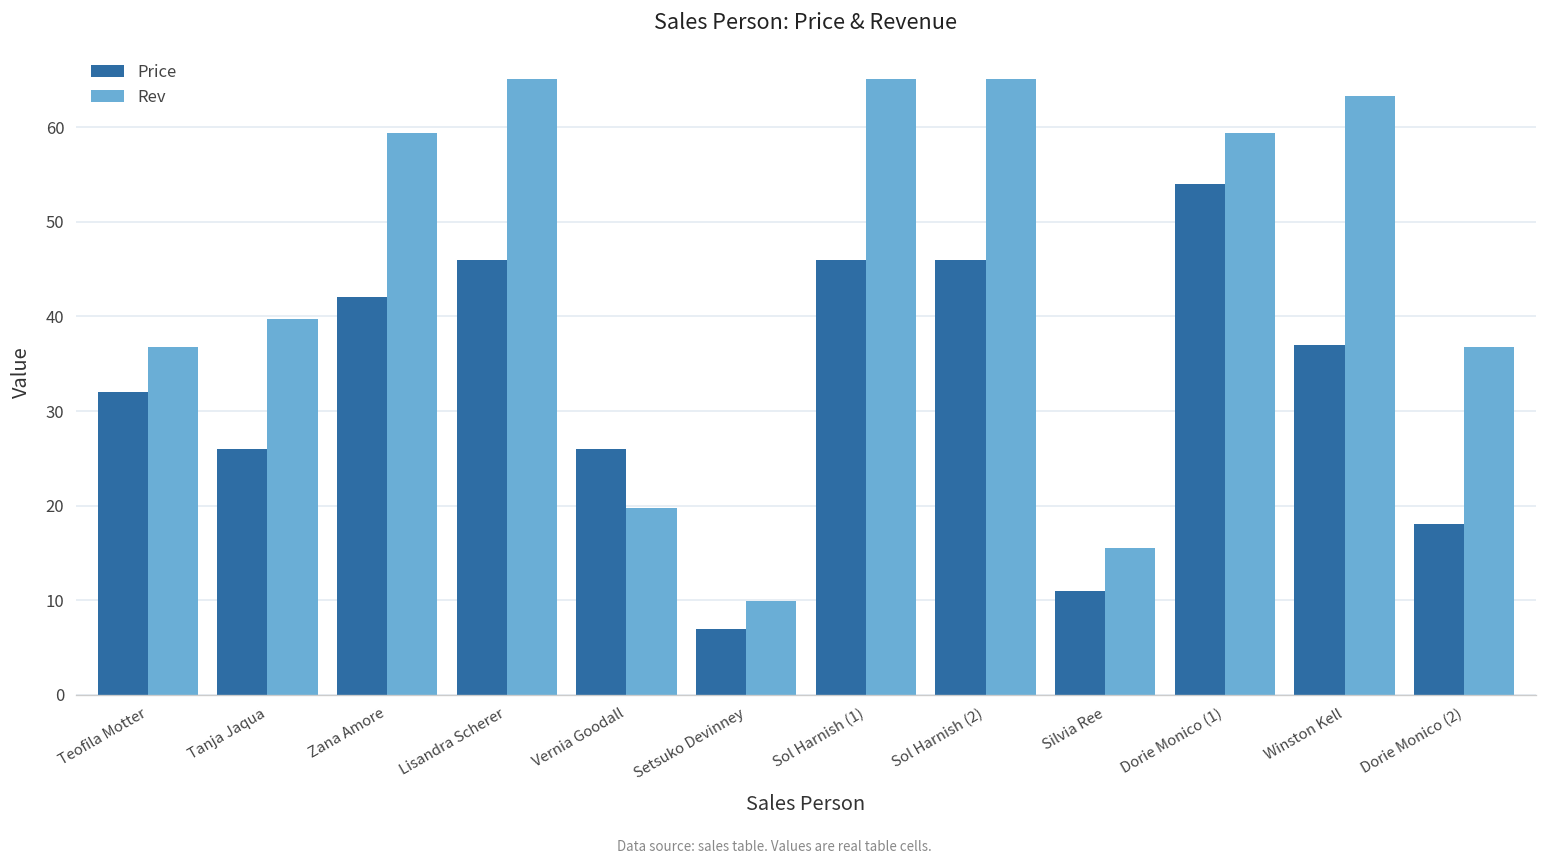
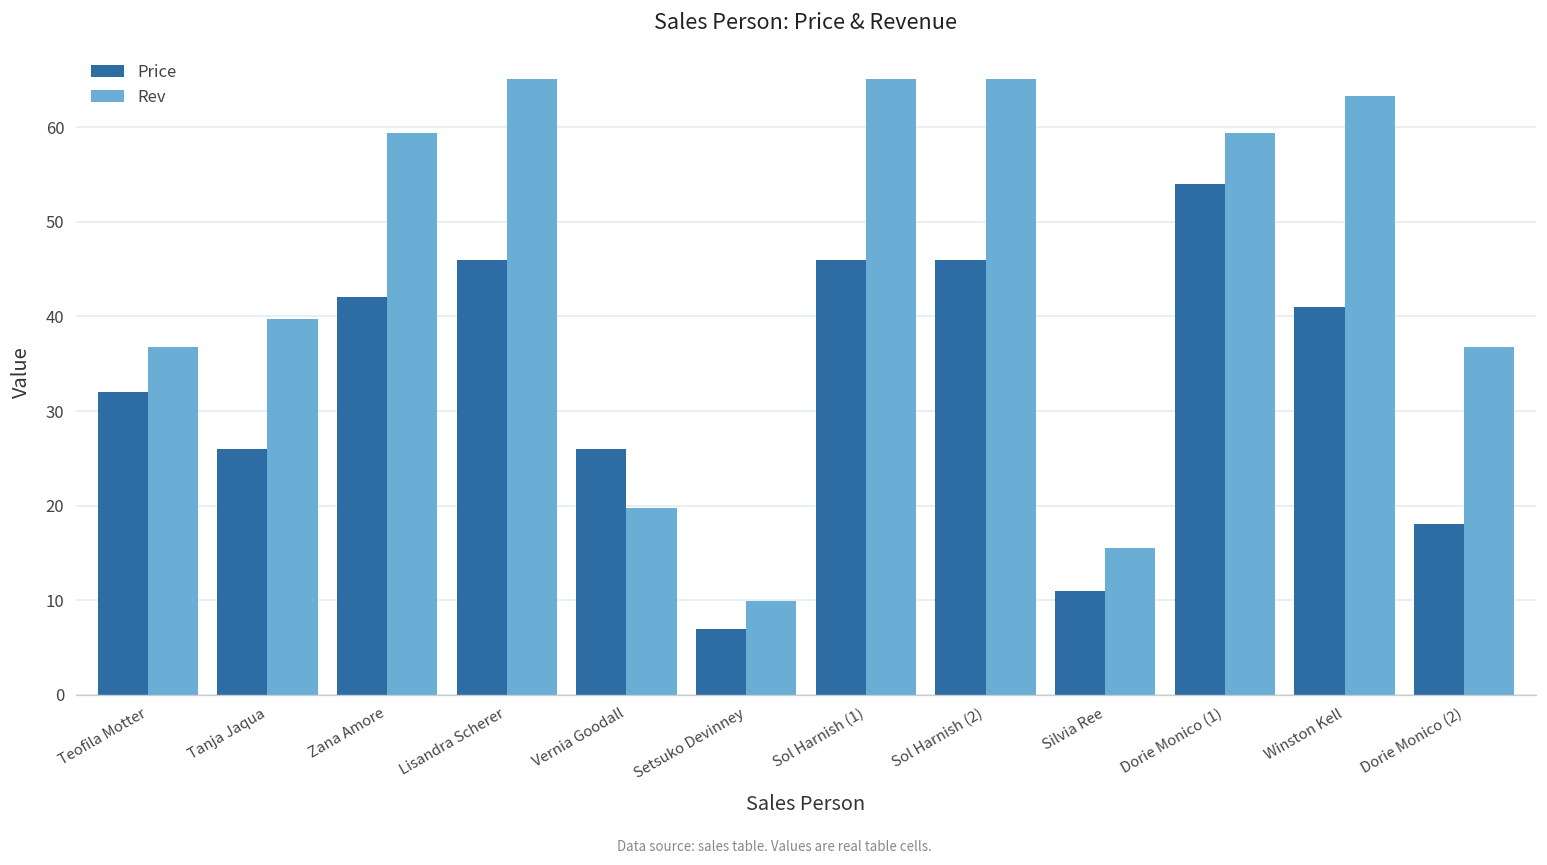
Price, Winston Kell: 37 -> 41
